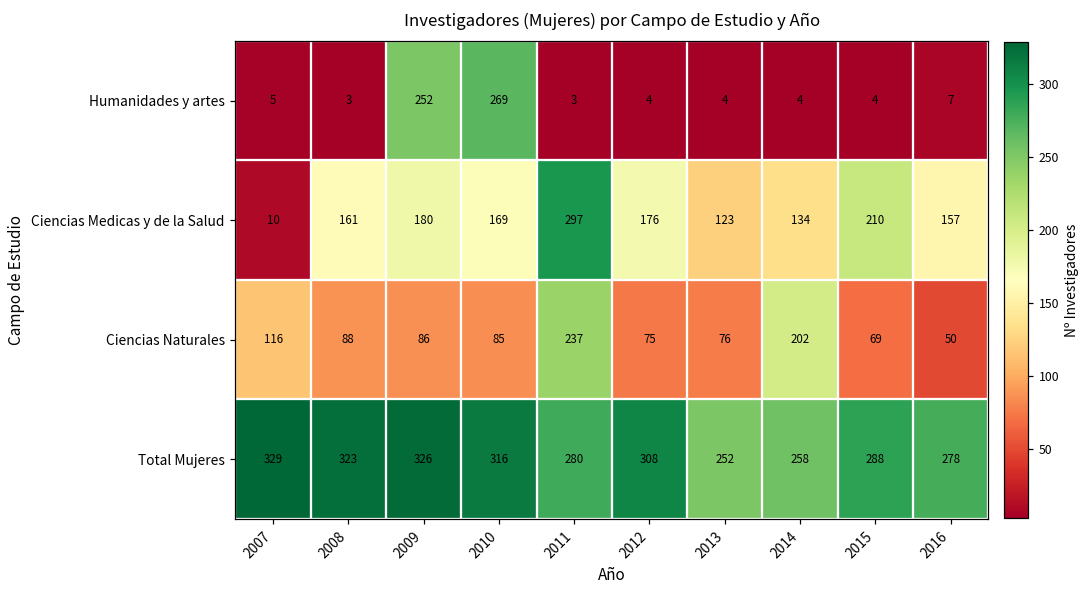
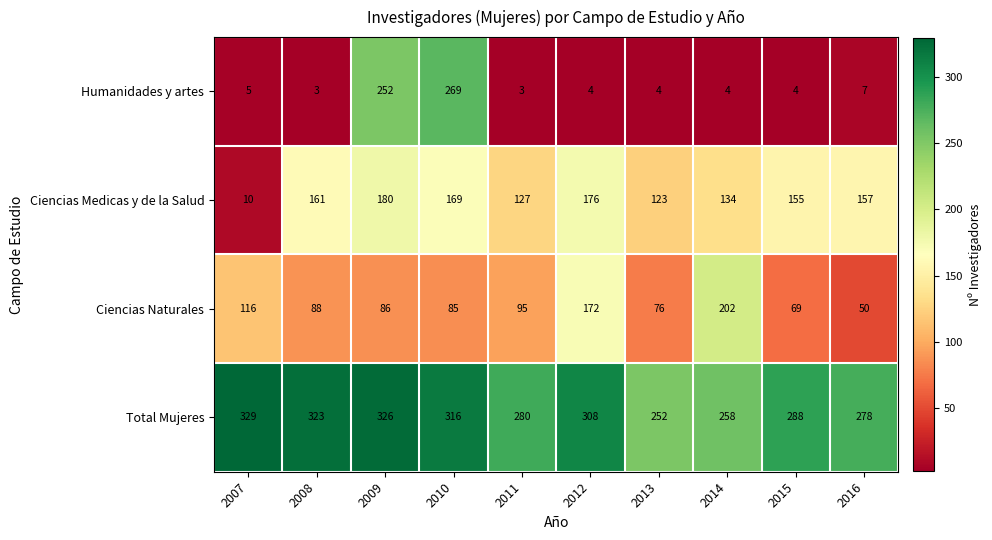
Ciencias Medicas y de la Salud, 2011: 297 -> 127
Ciencias Medicas y de la Salud, 2015: 210 -> 155
Ciencias Naturales, 2011: 237 -> 95
Ciencias Naturales, 2012: 75 -> 172
